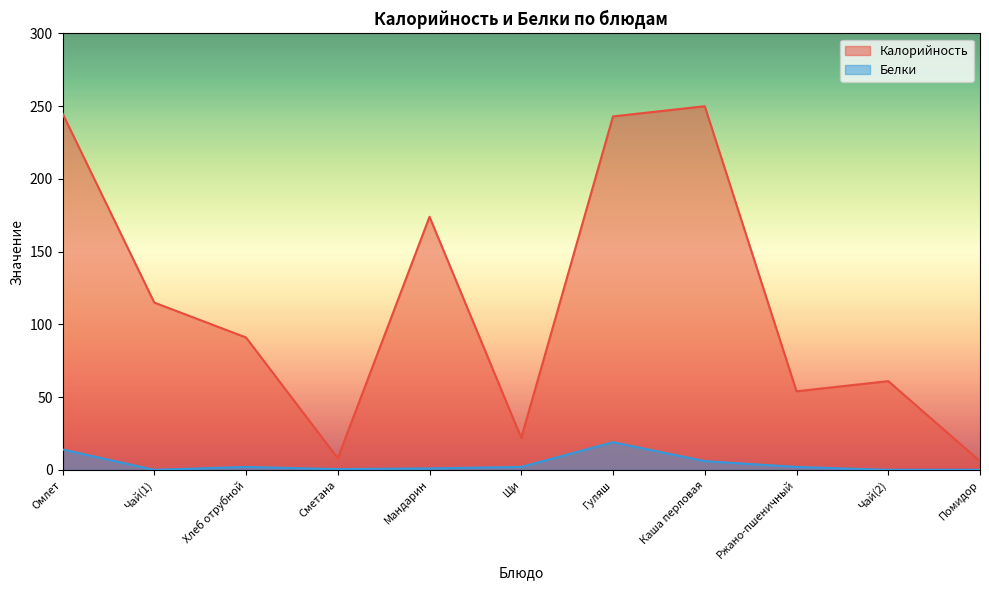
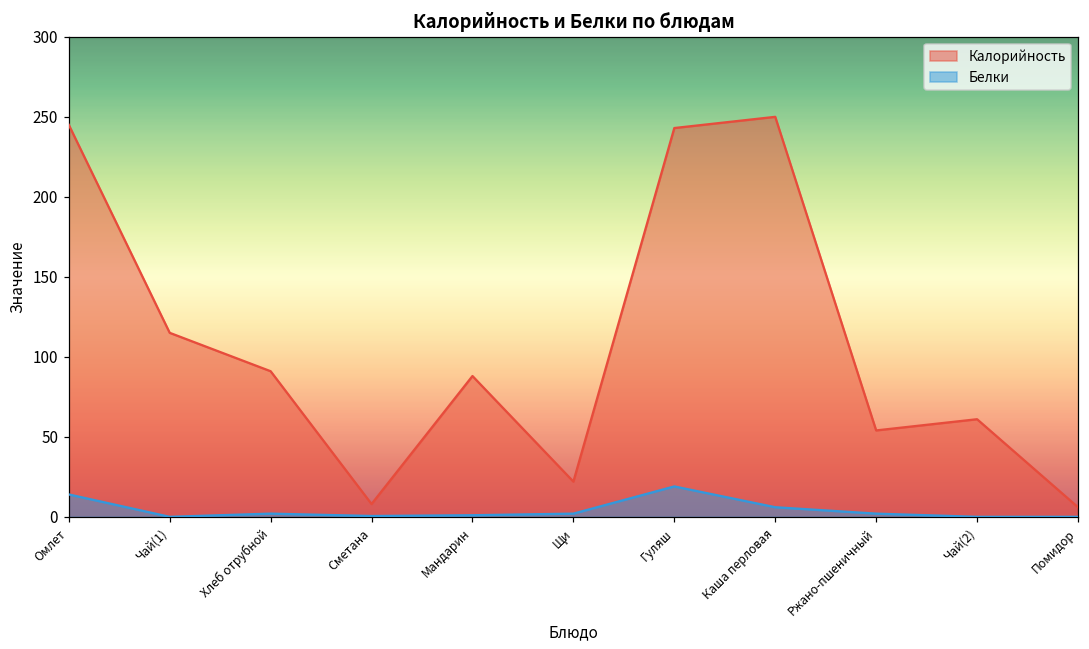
Калорийность, Мандарин: 174 -> 88
